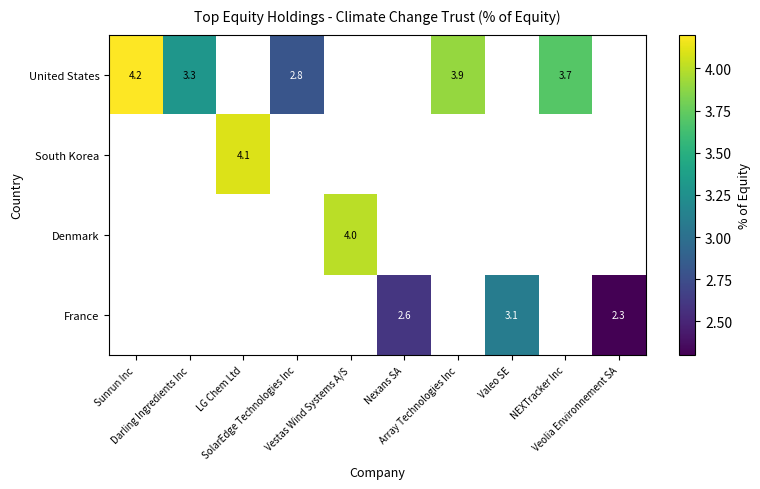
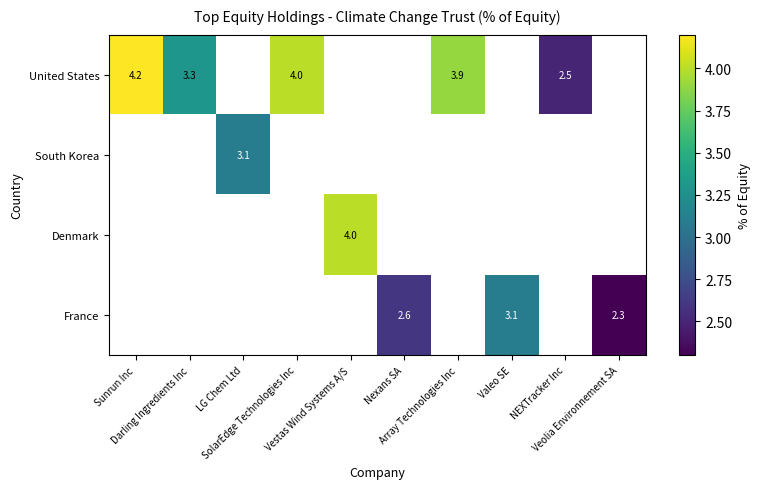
United States, SolarEdge Technologies Inc: 2.8 -> 4.0
United States, NEXTracker Inc: 3.7 -> 2.5
South Korea, LG Chem Ltd: 4.1 -> 3.1
